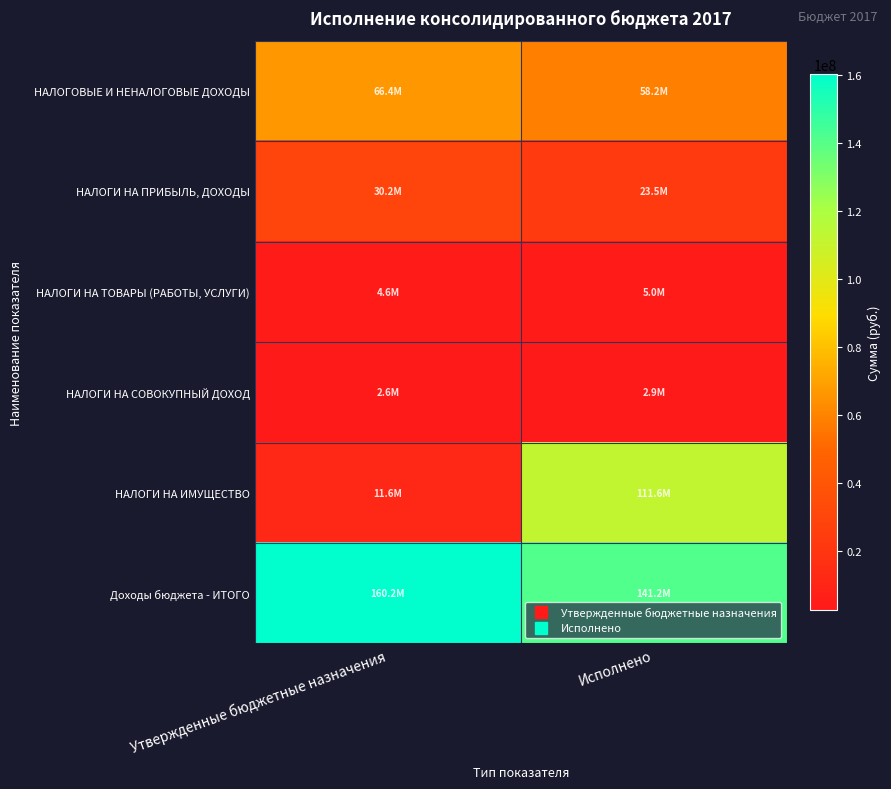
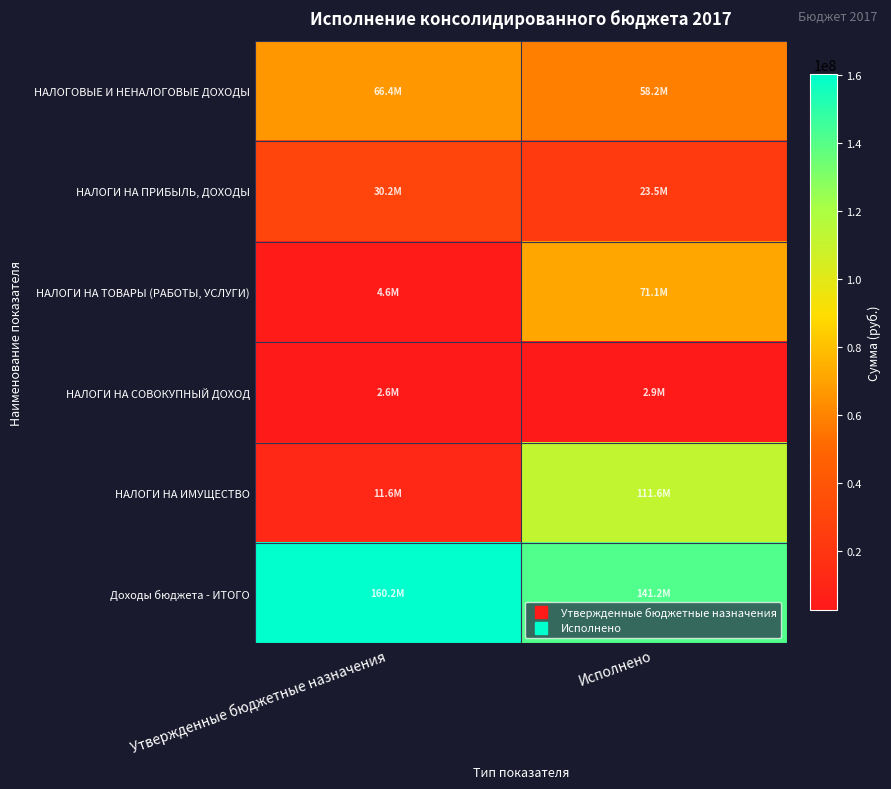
НАЛОГИ НА ТОВАРЫ (РАБОТЫ, УСЛУГИ), Исполнено: 5.0M -> 71.1M
